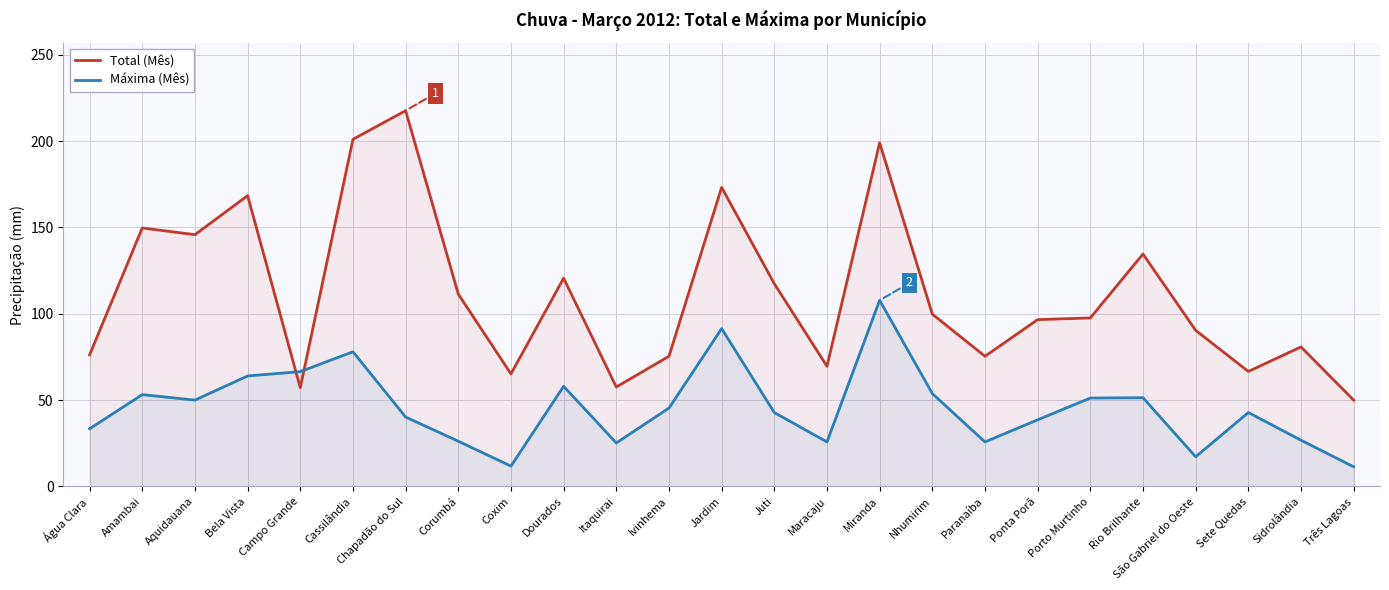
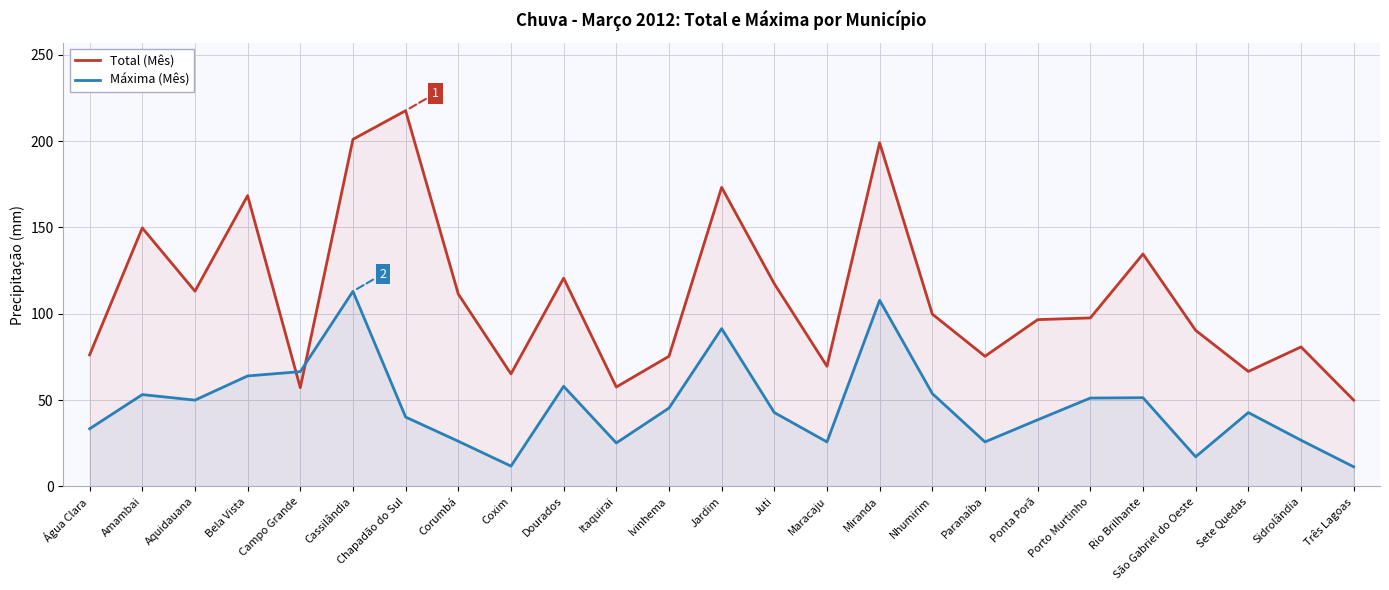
Total (Mês), Aquidauana: 146 -> 113
Máxima (Mês), Cassilândia: 78 -> 113
